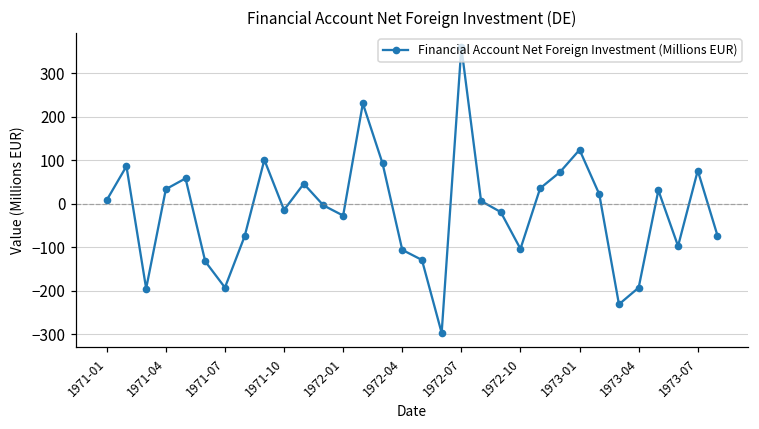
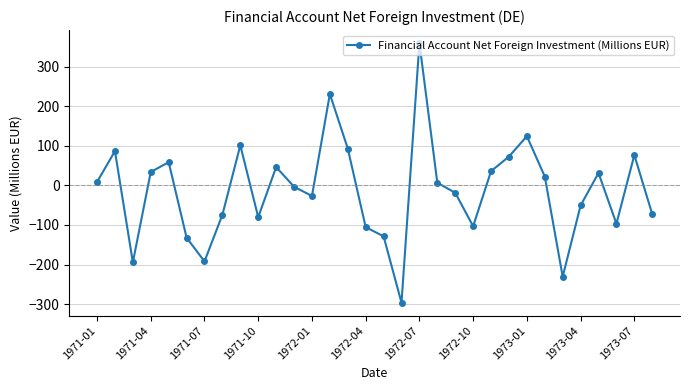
1971-10: -10 -> -80
1973-04: -190 -> -50
